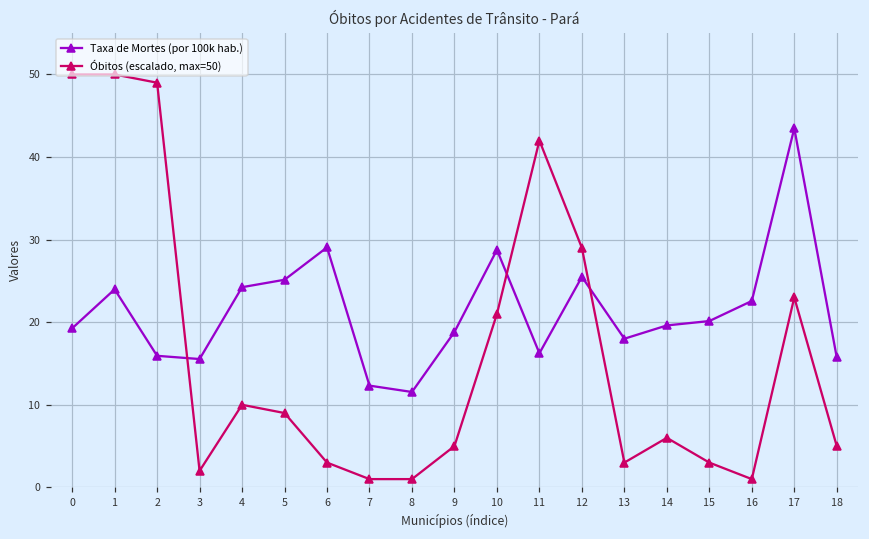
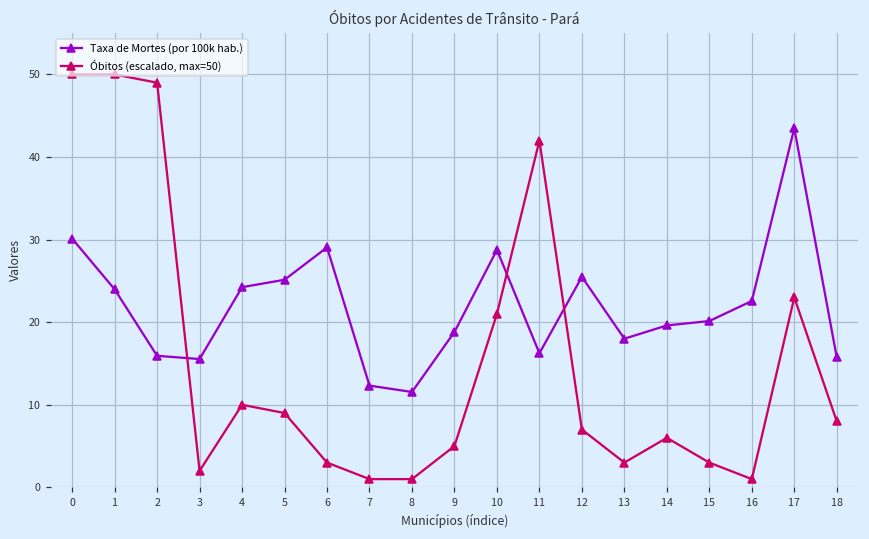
Taxa de Mortes (por 100k hab.), 0: 19 -> 30
Óbitos (escalado, max=50), 12: 29 -> 7
Óbitos (escalado, max=50), 18: 5 -> 8
